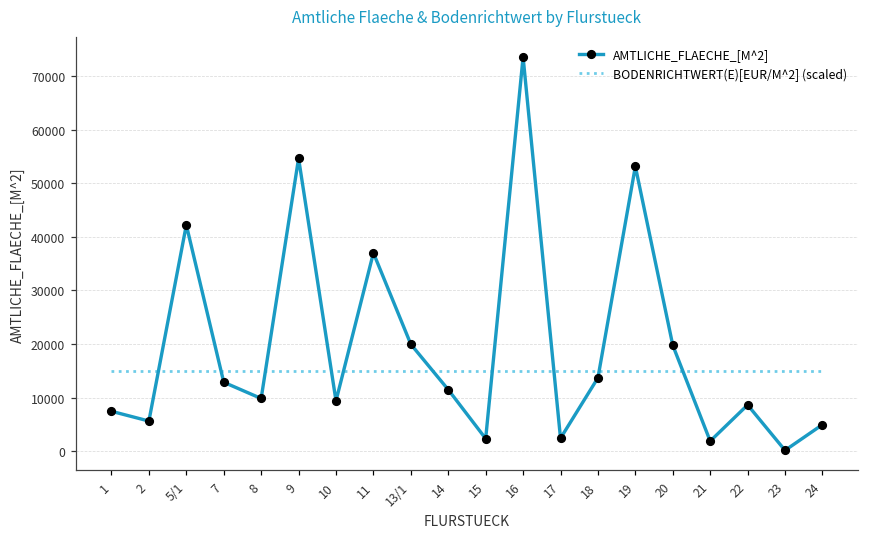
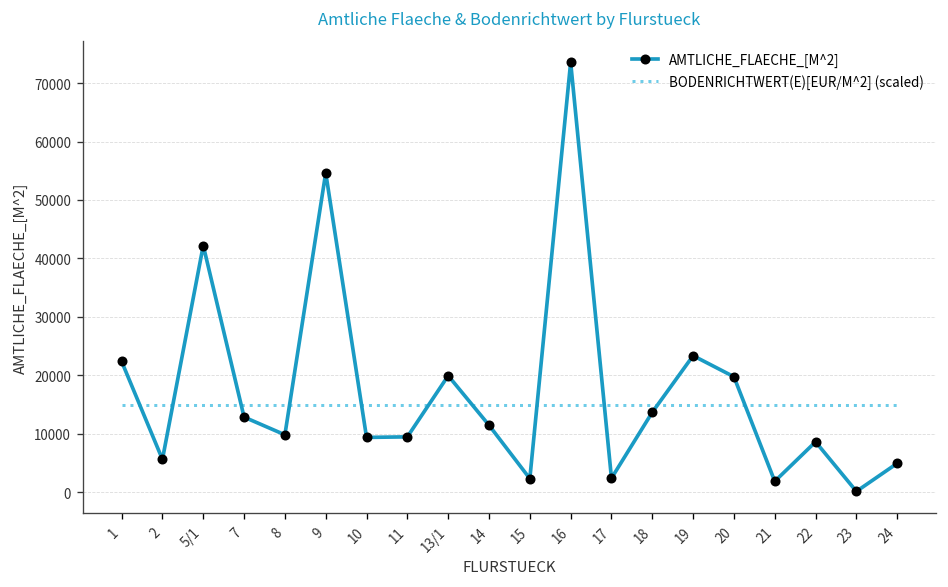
AMTLICHE_FLAECHE_[M^2], 1: 7000 -> 22000
AMTLICHE_FLAECHE_[M^2], 11: 37000 -> 9000
AMTLICHE_FLAECHE_[M^2], 19: 53000 -> 23000
